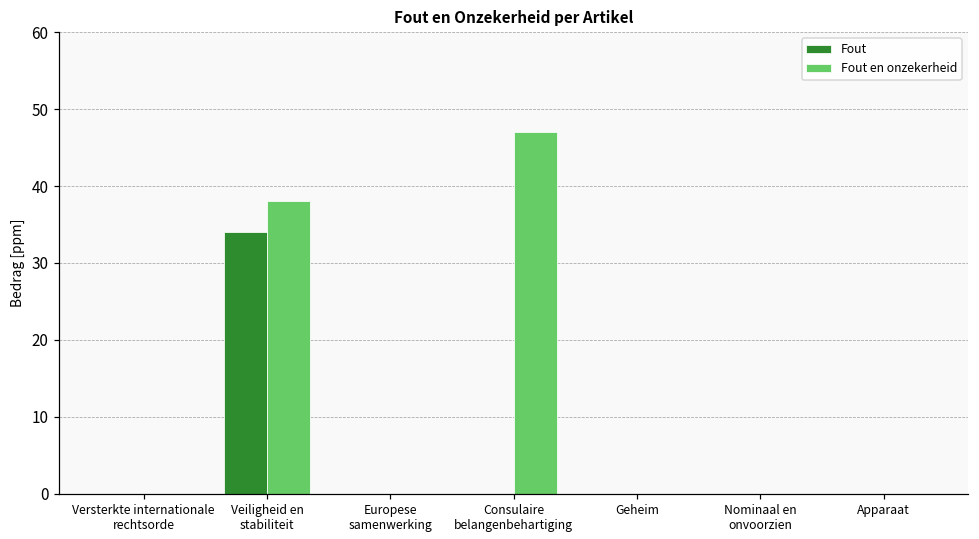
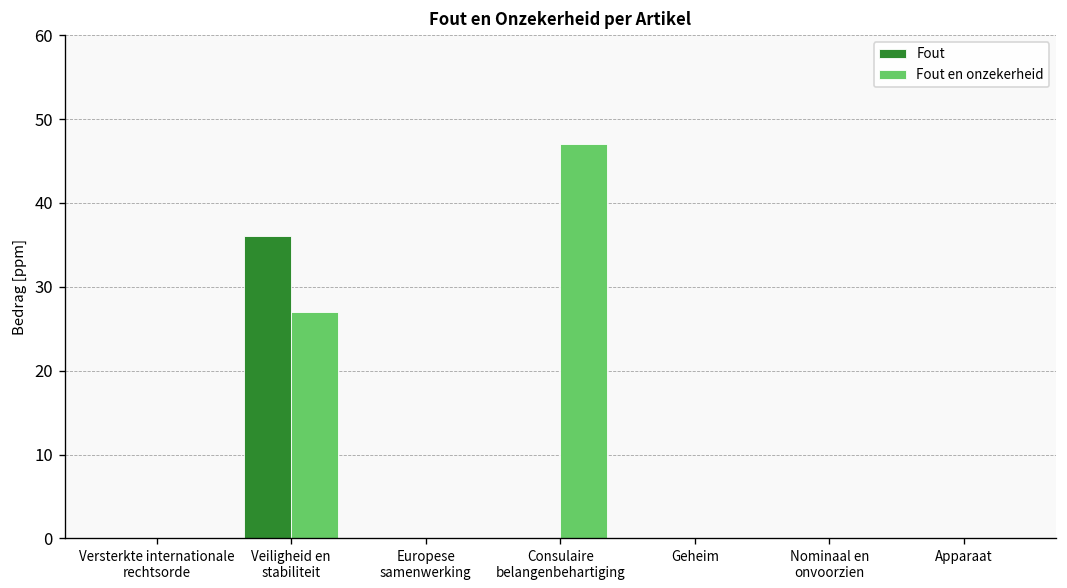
Fout, Veiligheid en stabiliteit: 34 -> 36
Fout en onzekerheid, Veiligheid en stabiliteit: 38 -> 27
